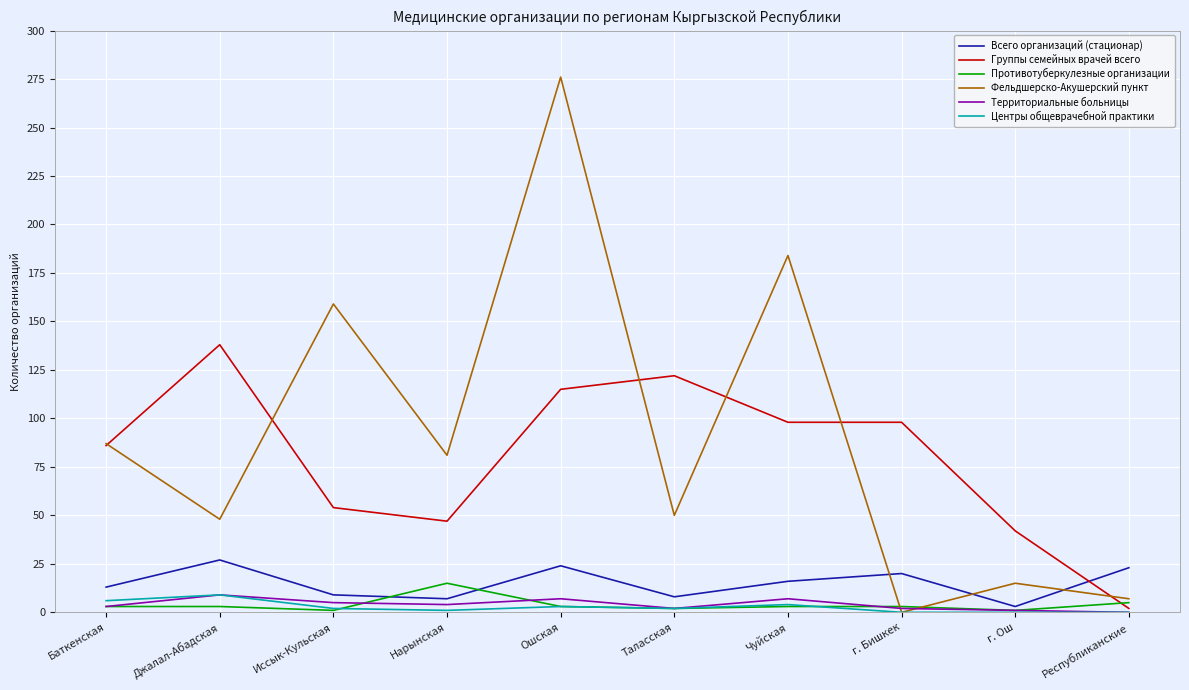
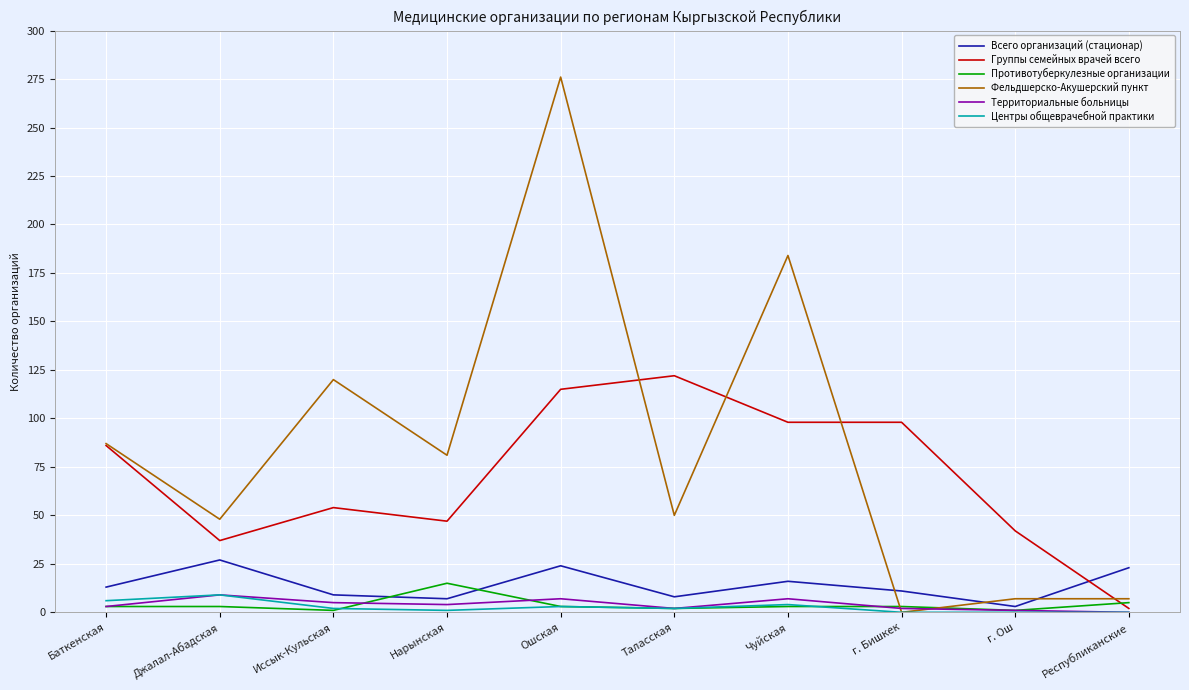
Группы семейных врачей всего, Джалал-Абадская: 138 -> 37
Фельдшерско-Акушерский пункт, Иссык-Кульская: 159 -> 120
Всего организаций (стационар), г. Бишкек: 20 -> 11
Фельдшерско-Акушерский пункт, г. Ош: 15 -> 7
